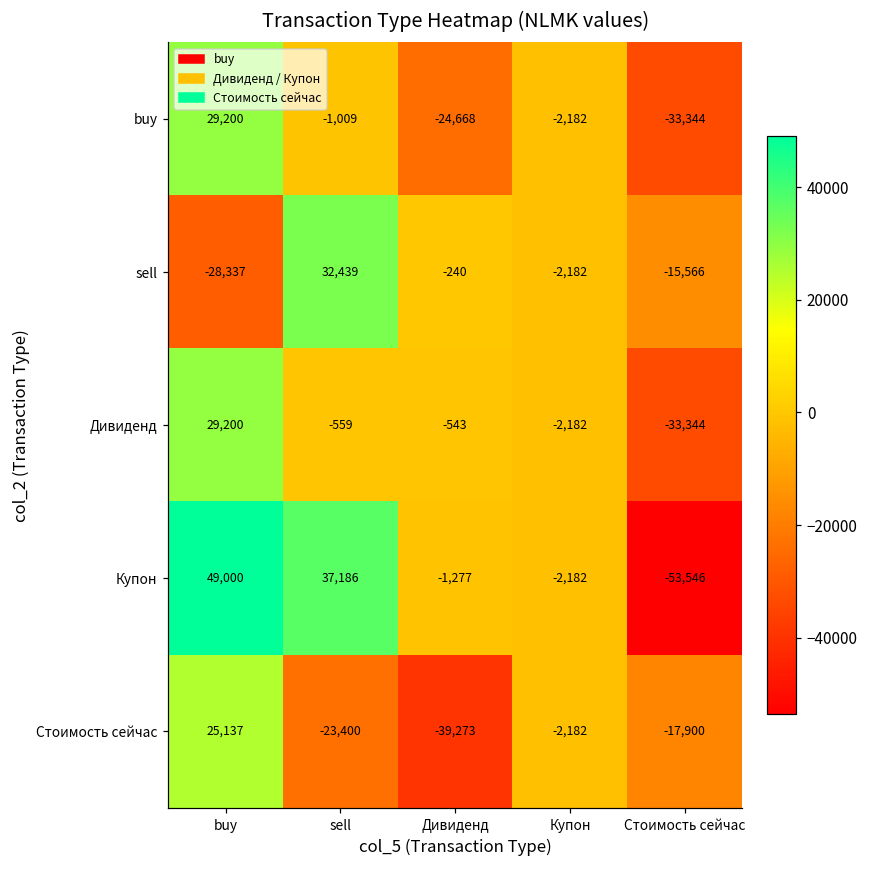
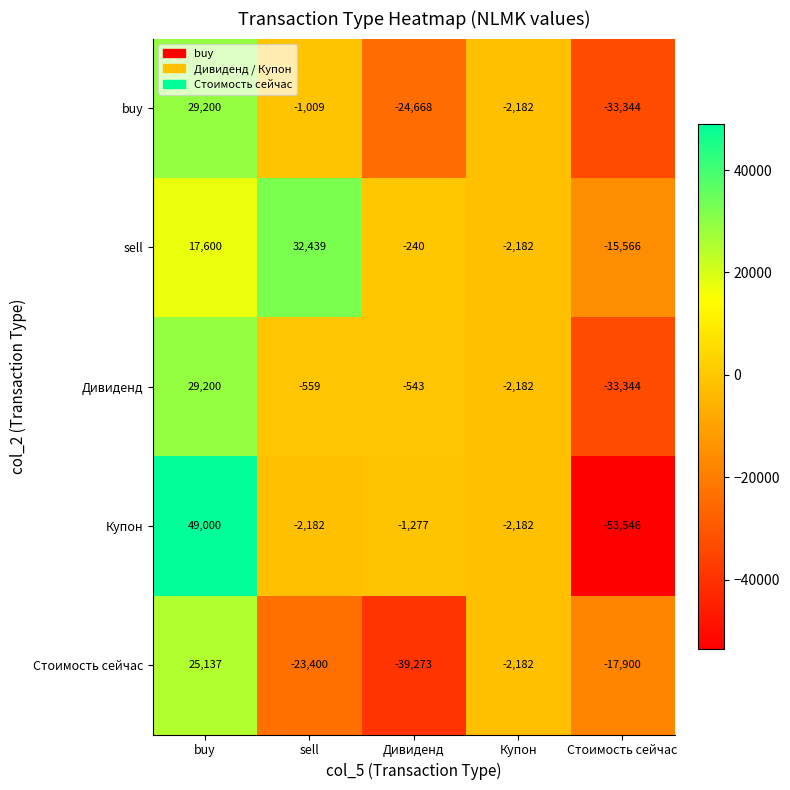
sell, buy: -28,337 -> 17,600
Купон, sell: 37,186 -> -2,182
